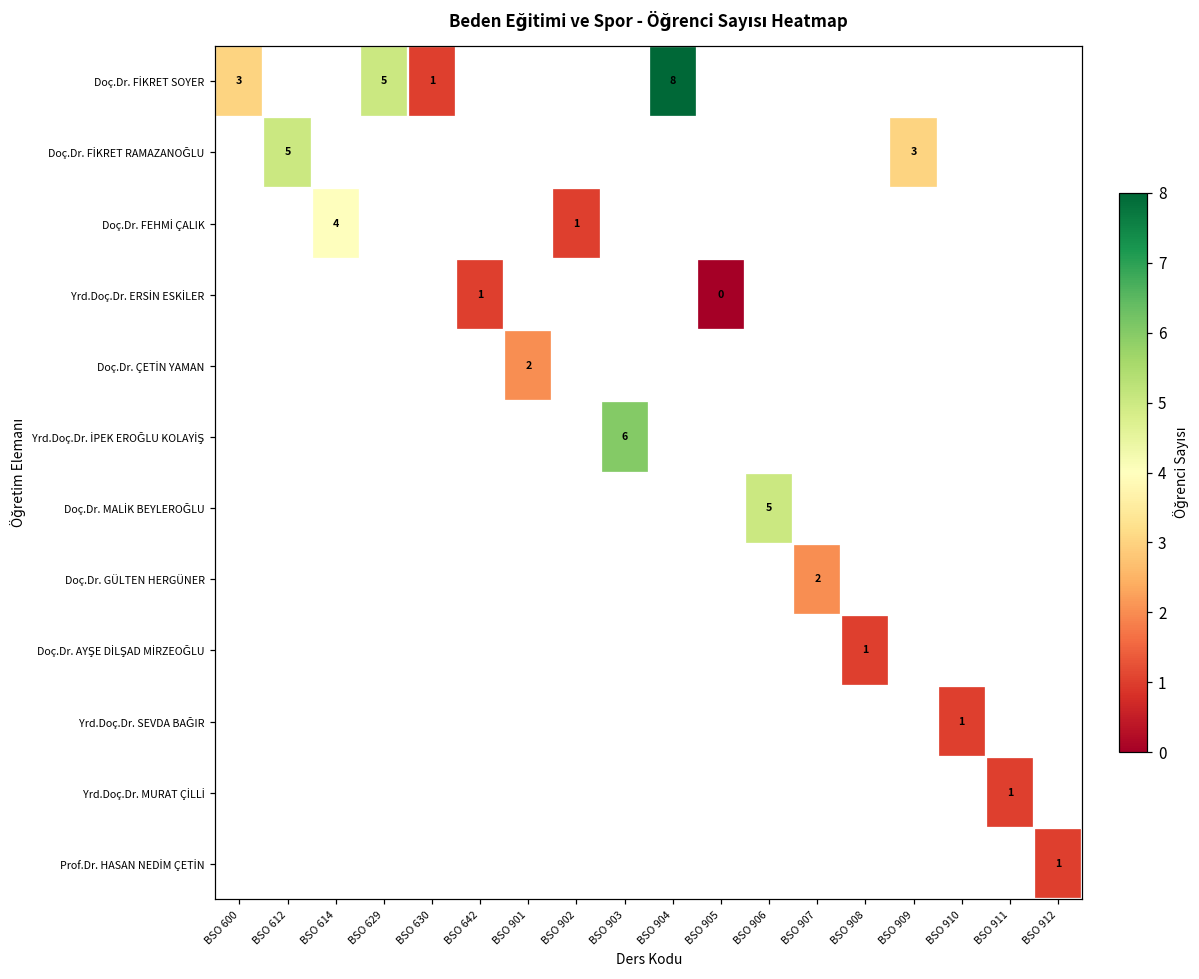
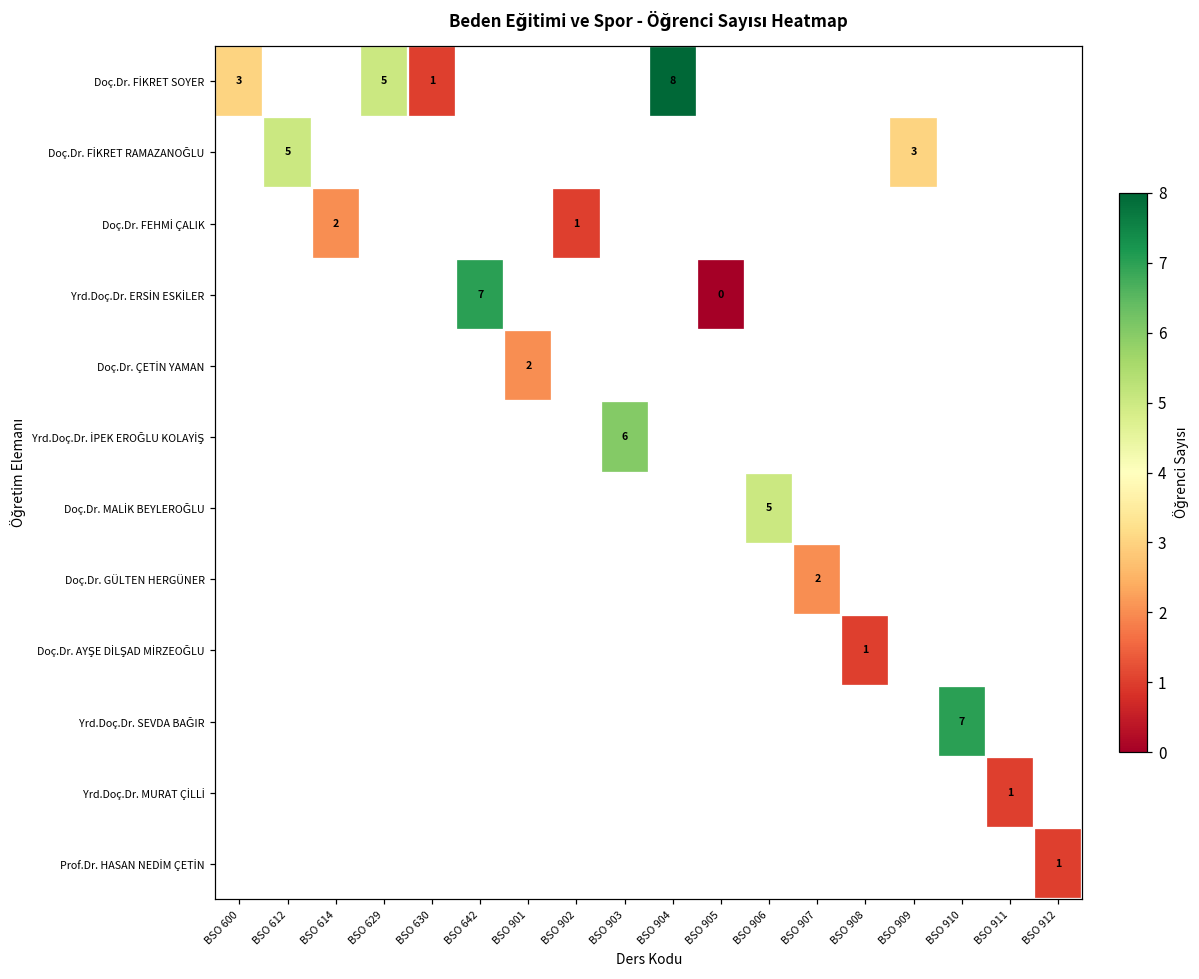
Doç.Dr. FEHMİ ÇALIK, BSO 614: 4 -> 2
Yrd.Doç.Dr. ERSİN ESKİLER, BSO 642: 1 -> 7
Yrd.Doç.Dr. SEVDA BAĞIR, BSO 910: 1 -> 7
